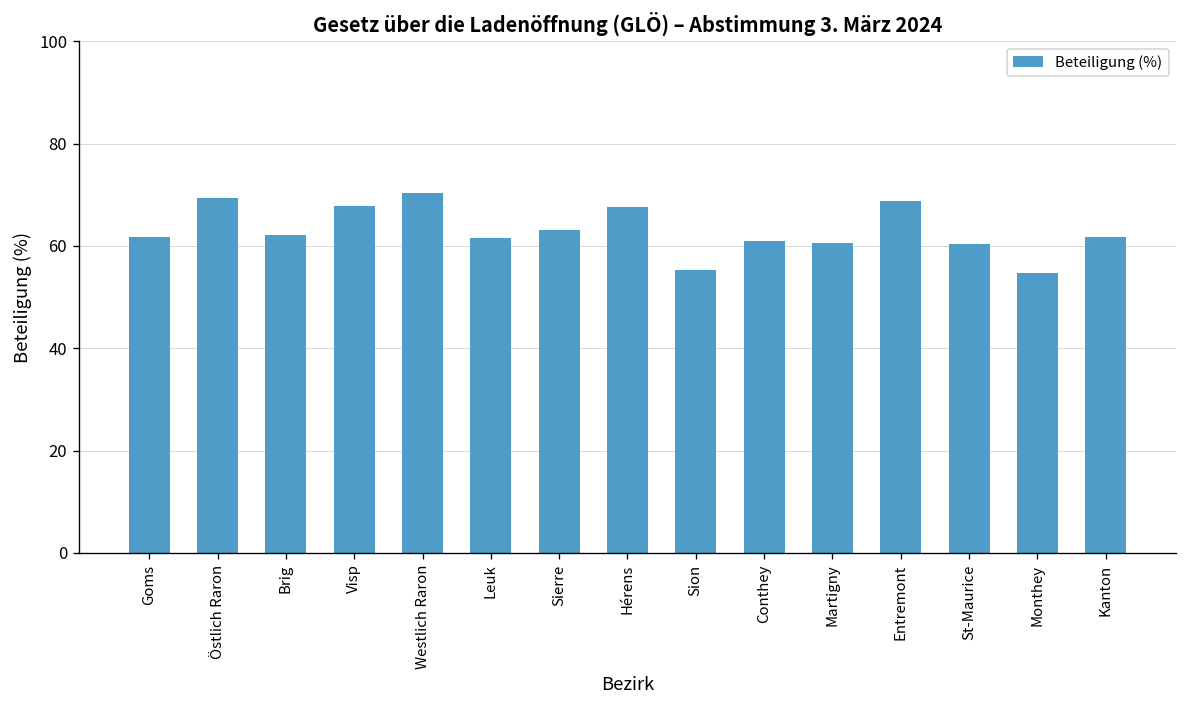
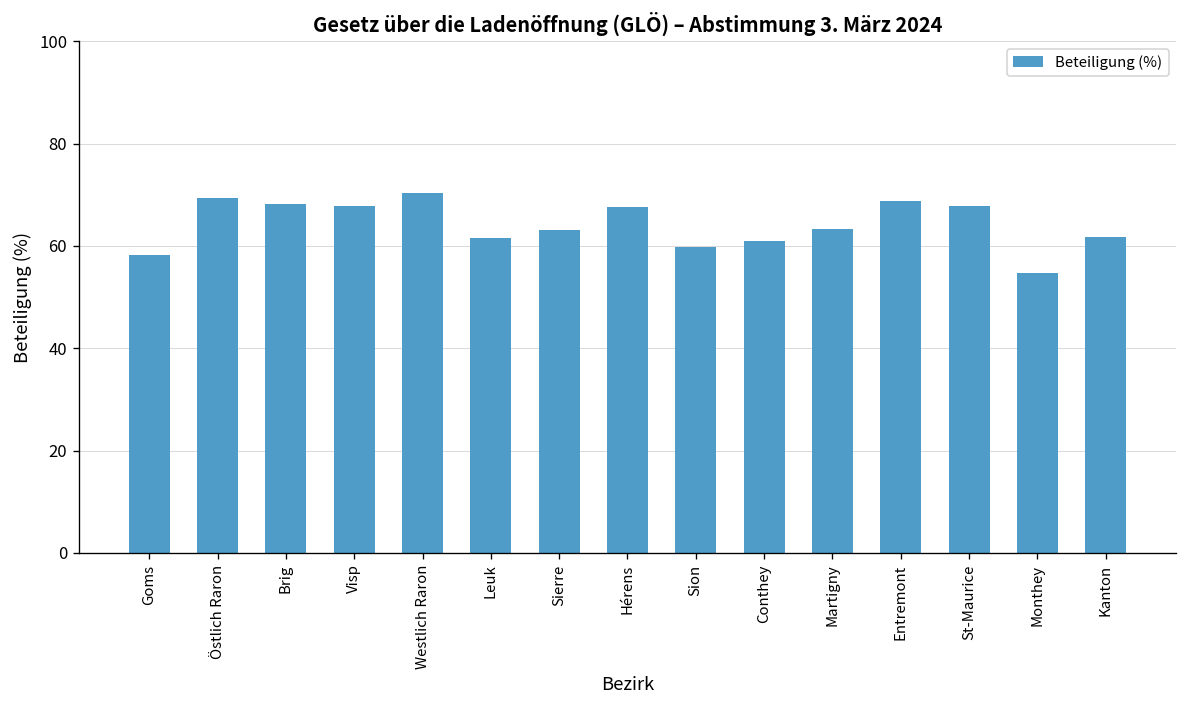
Goms: 62 -> 58
Brig: 62 -> 68
Sion: 55 -> 60
Martigny: 61 -> 63
St-Maurice: 60 -> 68
